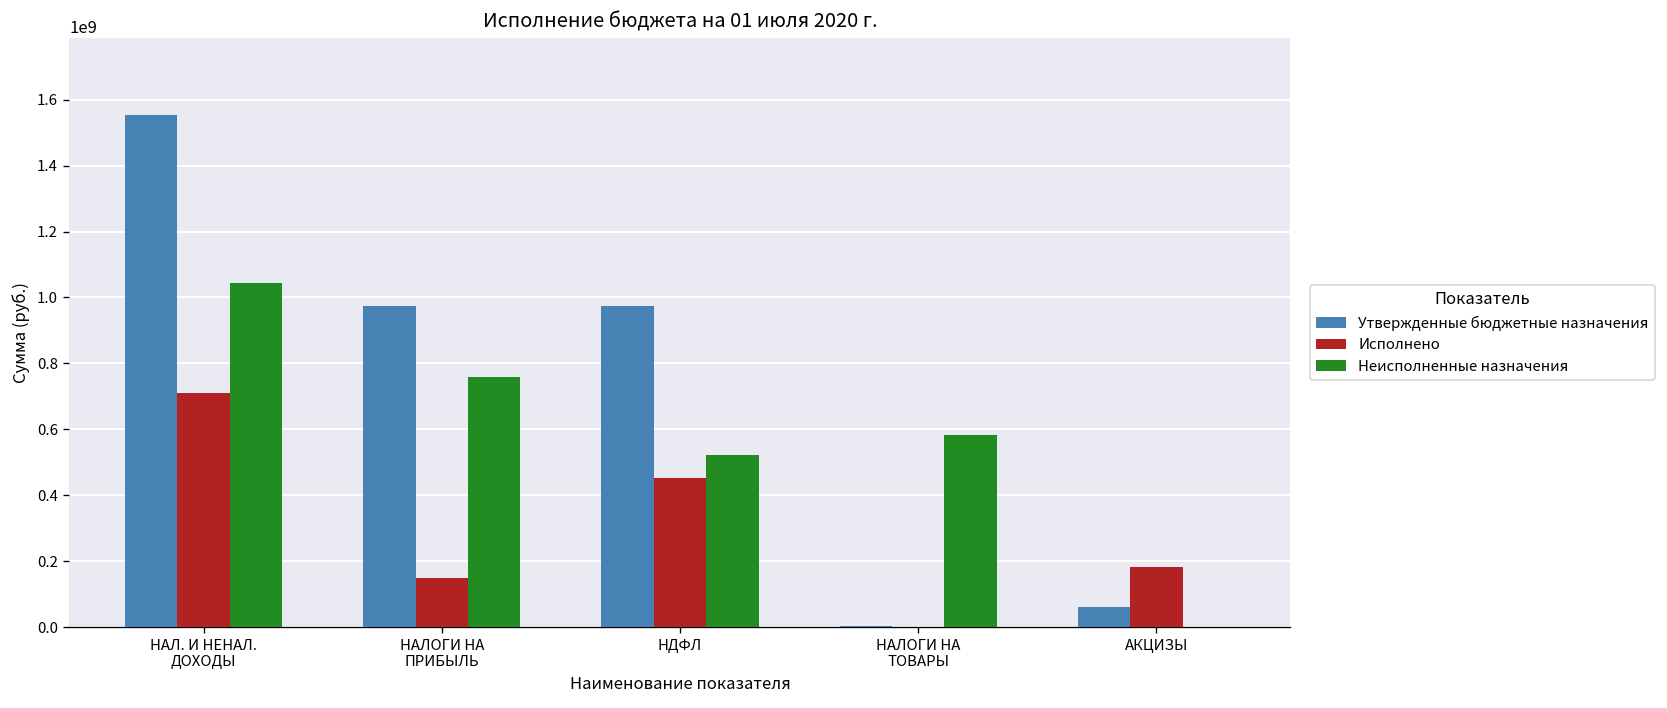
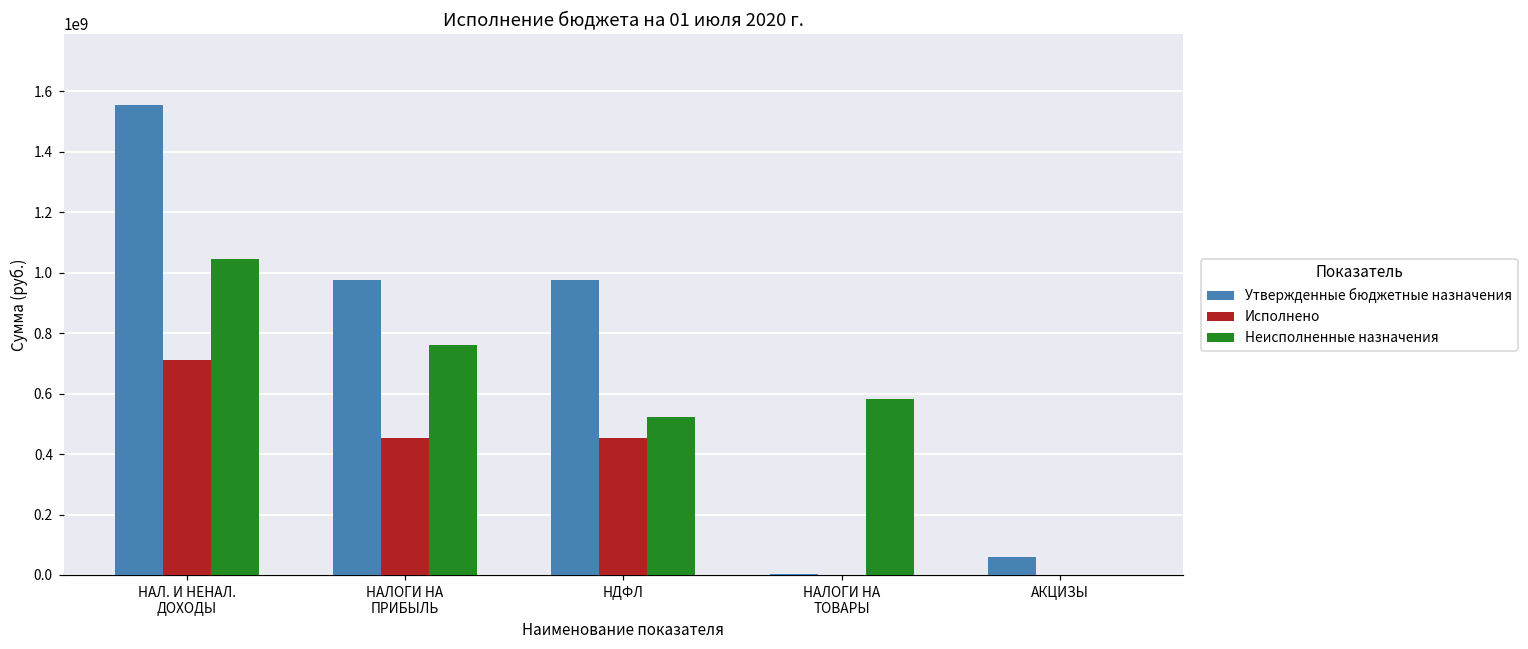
Исполнено, НАЛОГИ НА ПРИБЫЛЬ: 150000000 -> 450000000
Исполнено, АКЦИЗЫ: 180000000 -> 0
